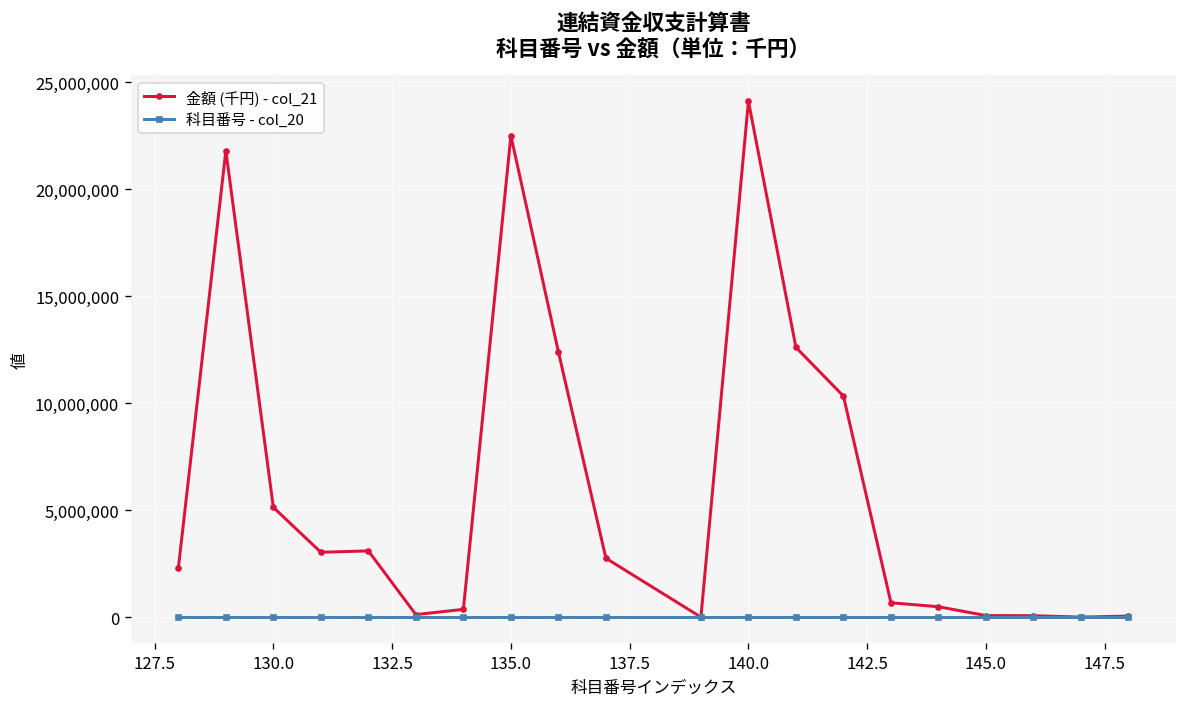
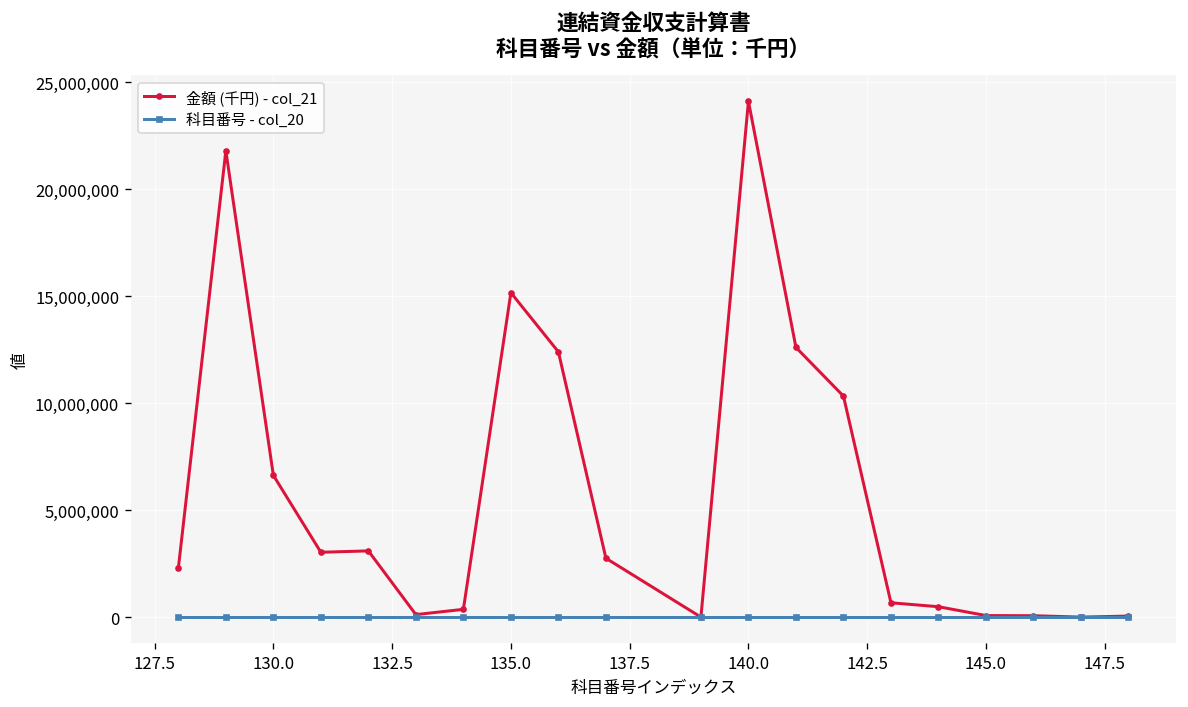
金額 (千円) - col_21, 130.0: 5,100,000 -> 6,600,000
金額 (千円) - col_21, 135.0: 22,500,000 -> 15,200,000
